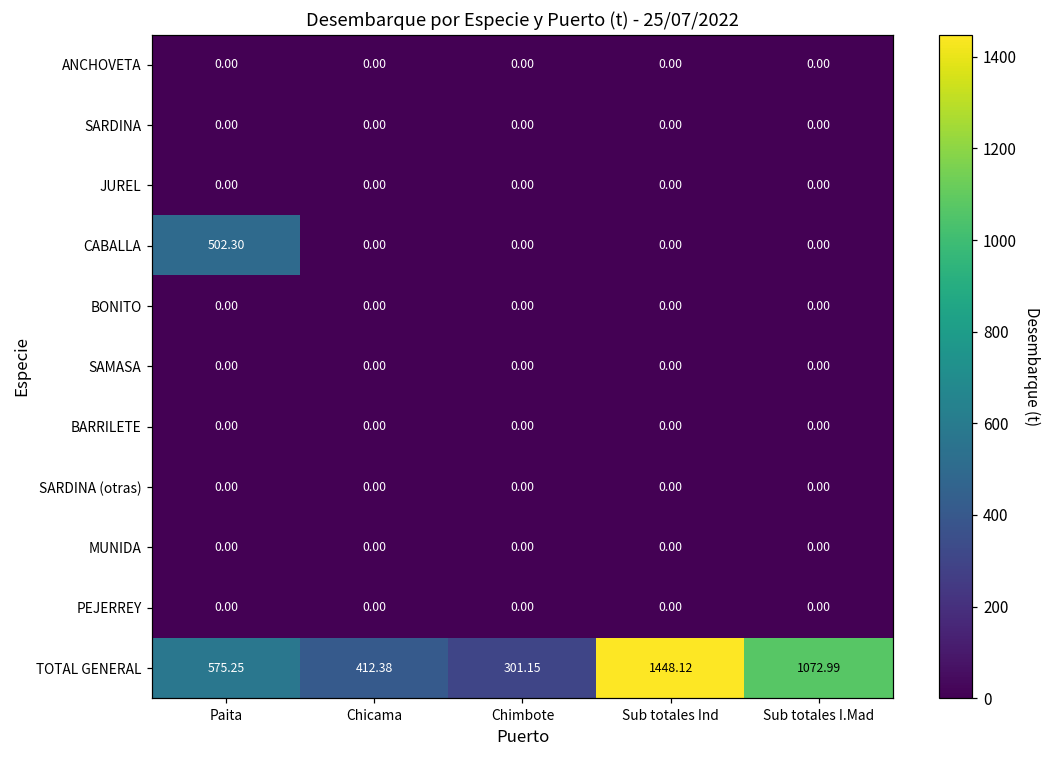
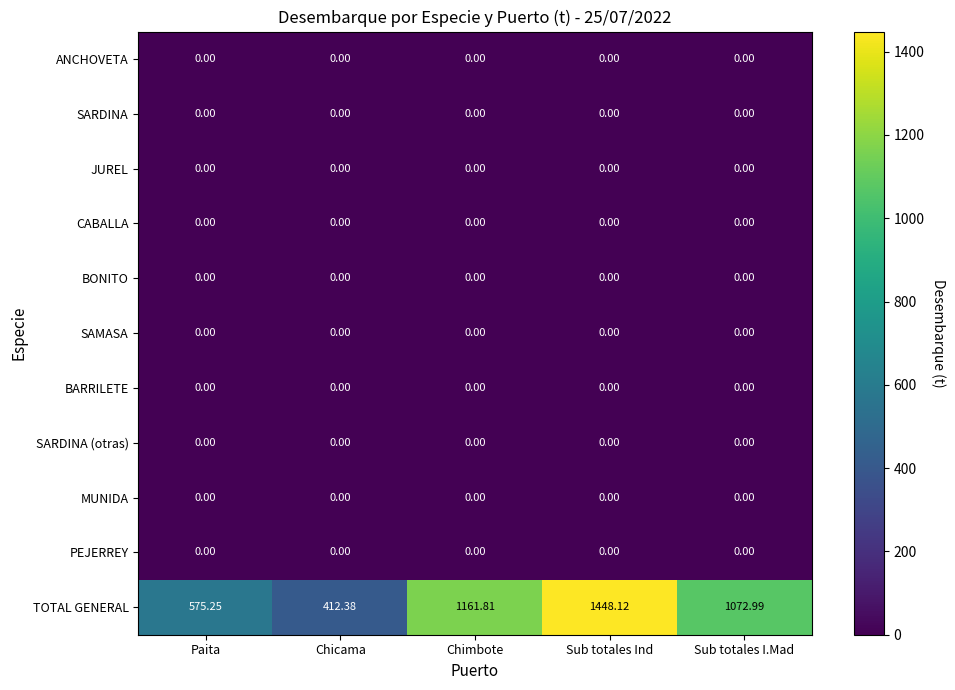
CABALLA, Paita: 502.30 -> 0.00
TOTAL GENERAL, Chimbote: 301.15 -> 1161.81
